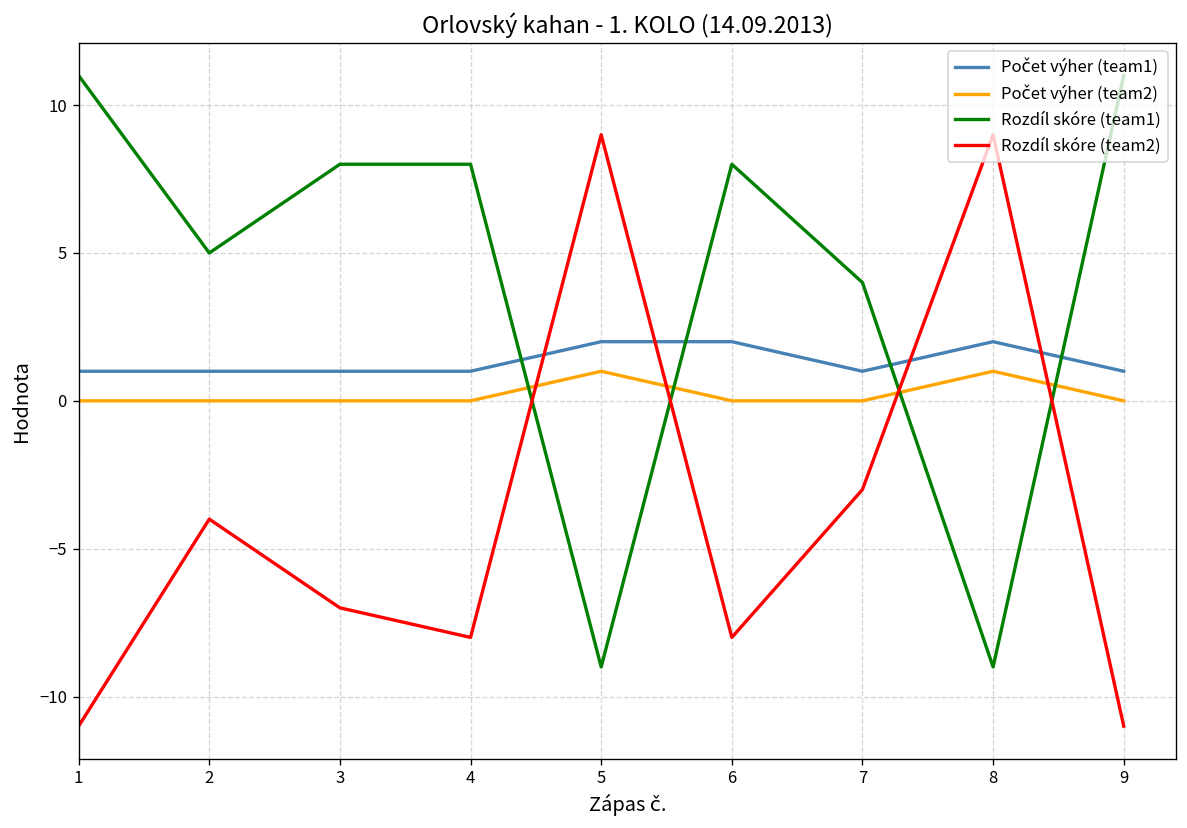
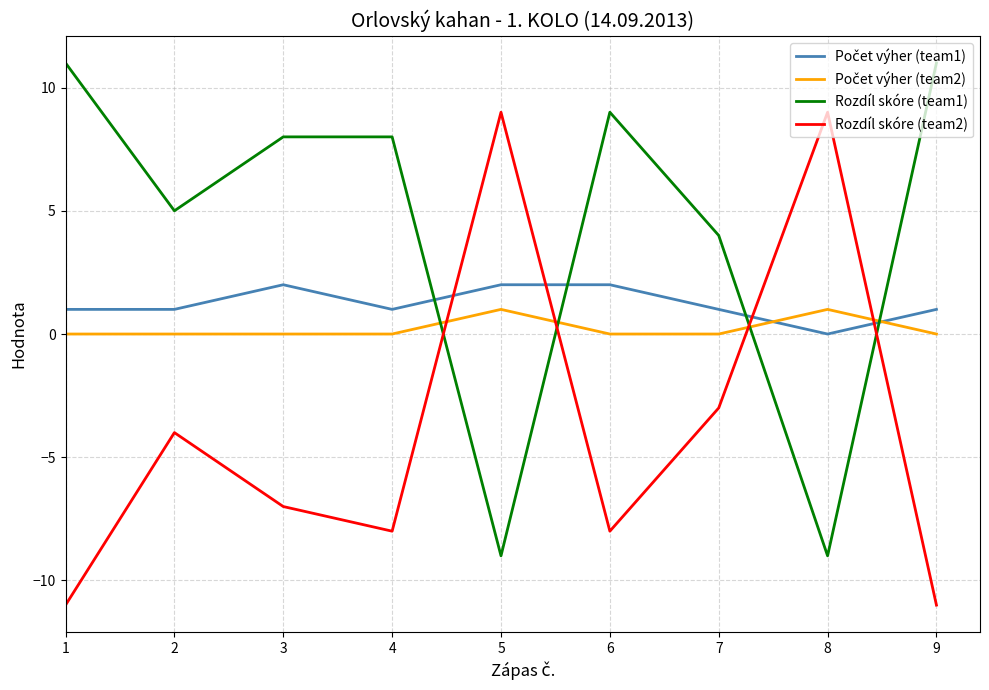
Počet výher (team1), 3: 1 -> 2
Rozdíl skóre (team1), 6: 8 -> 9
Počet výher (team1), 8: 2 -> 0
